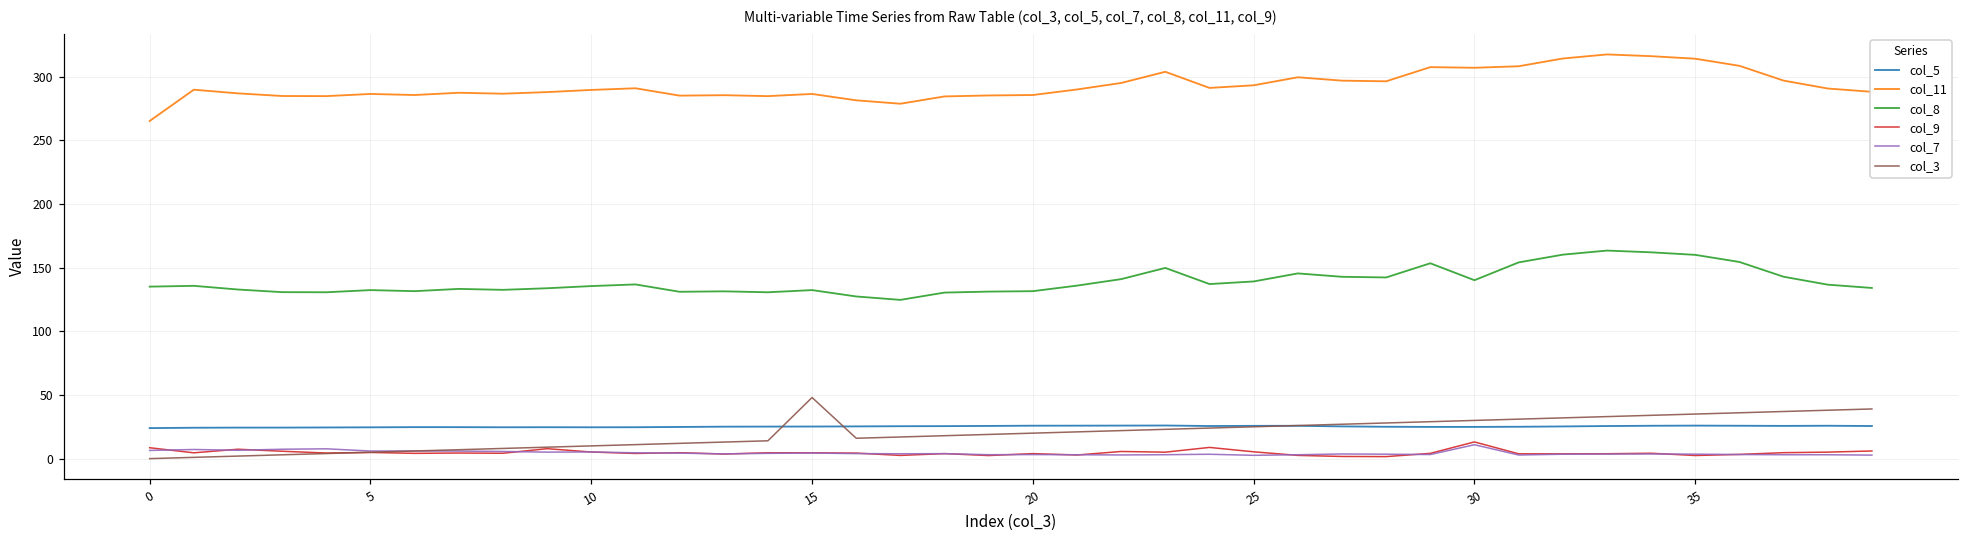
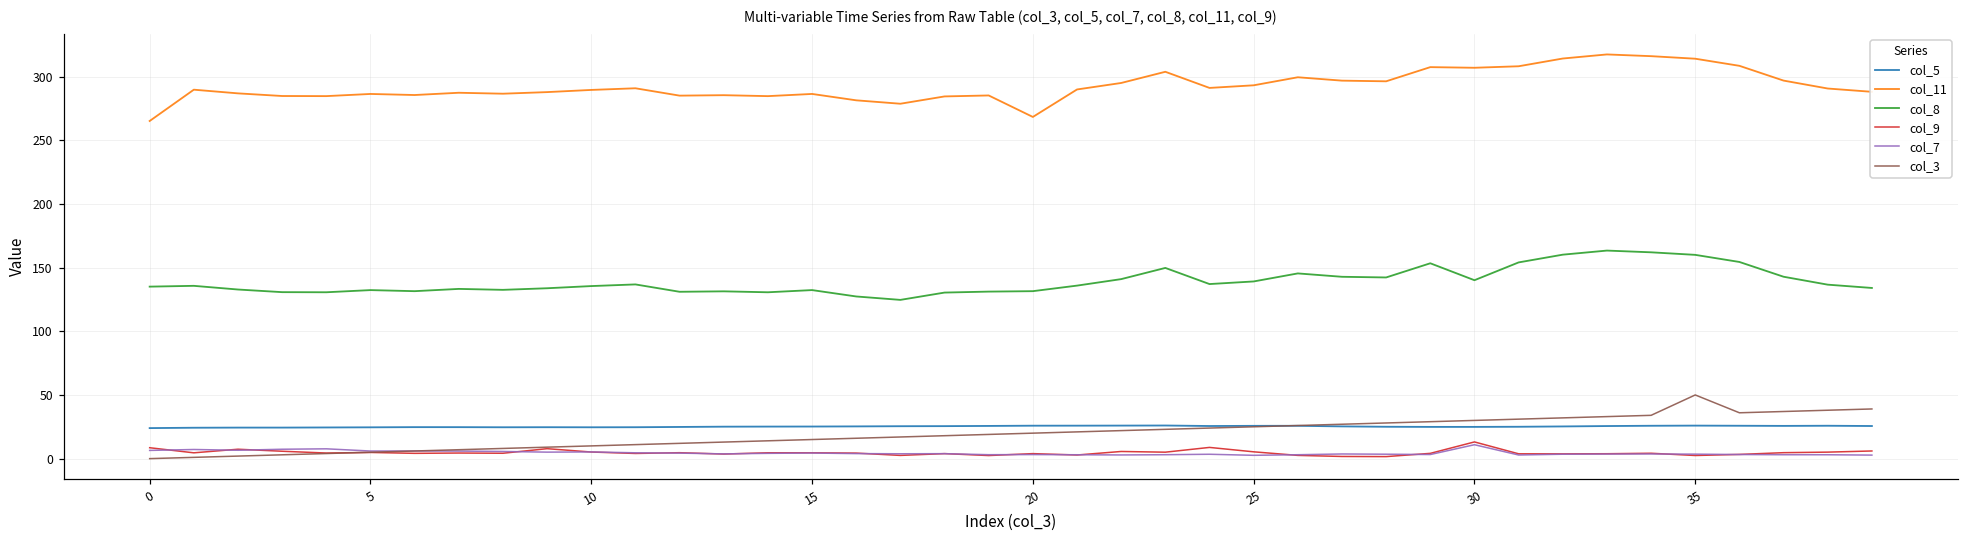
col_3, 15: 48 -> 15
col_11, 20: 285 -> 268
col_3, 35: 35 -> 50
